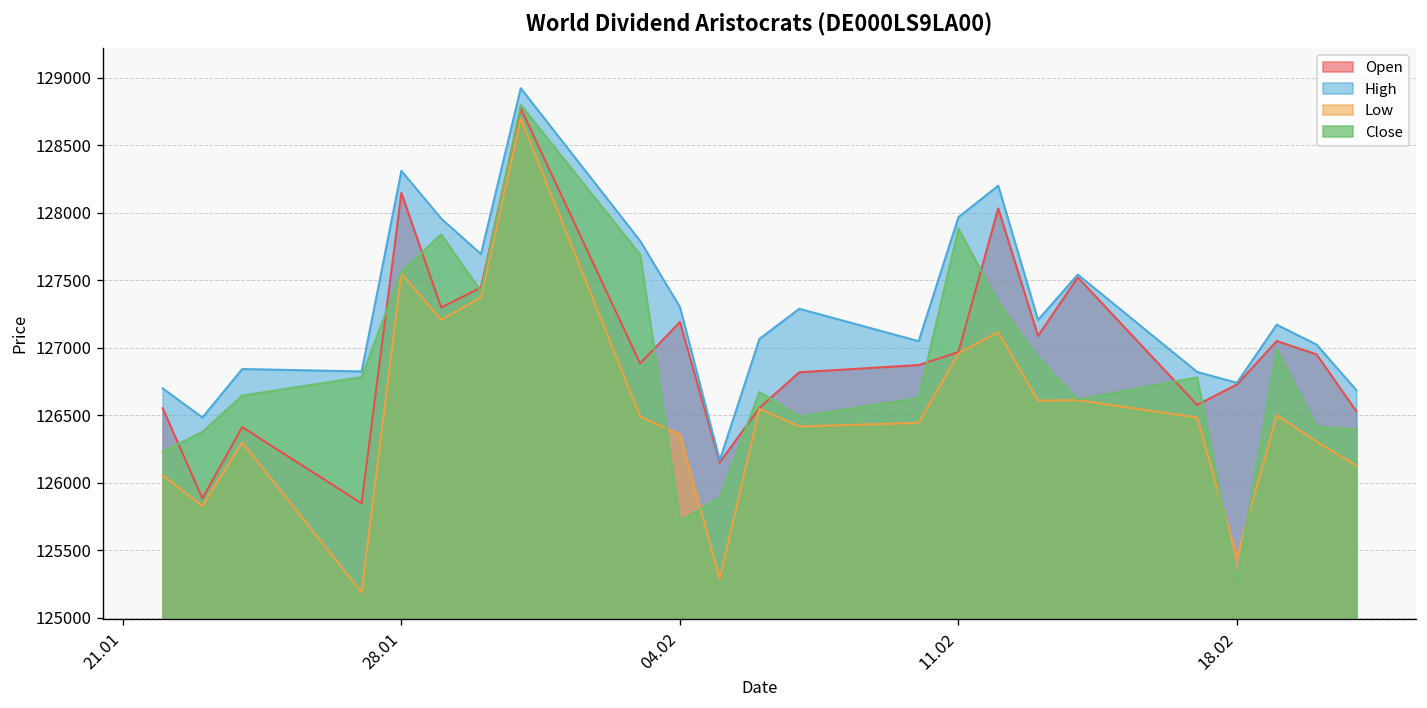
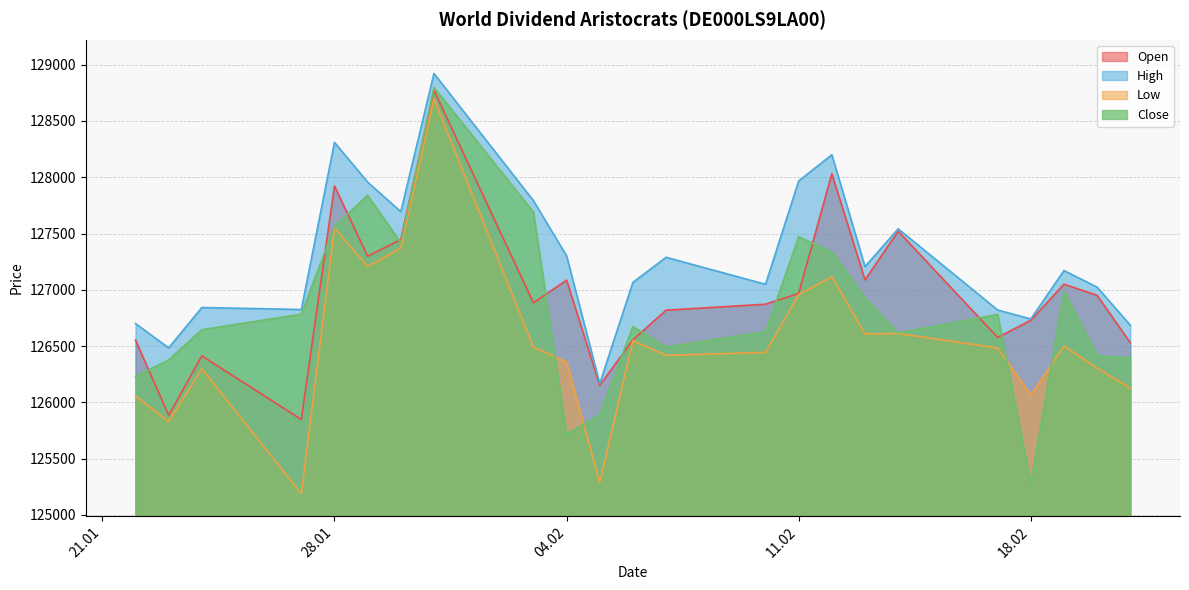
Open, 28.01: 128150 -> 127920
Open, 04.02: 127190 -> 127090
Close, 11.02: 127880 -> 127470
Low, 18.02: 125450 -> 126070
